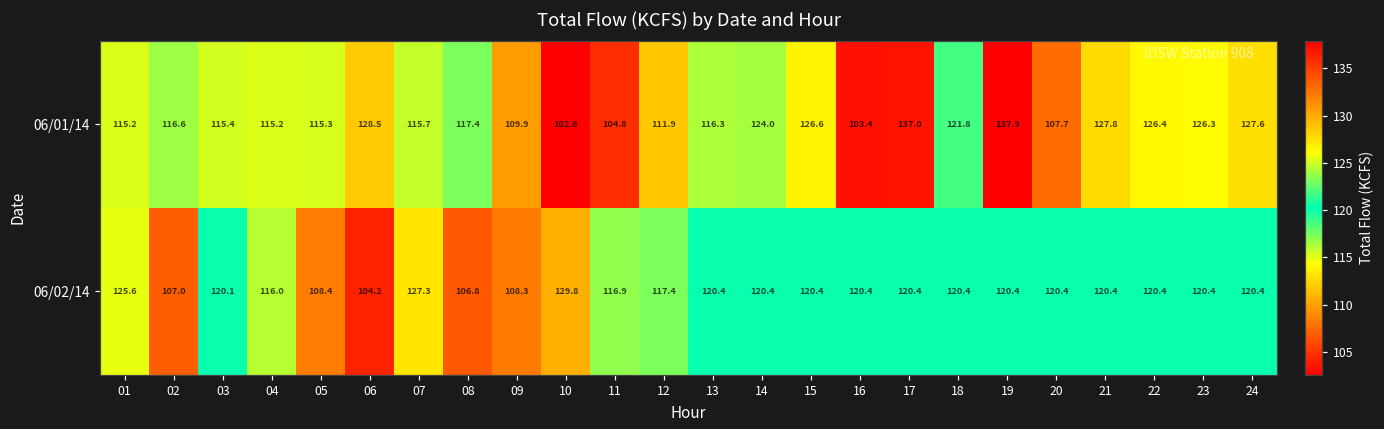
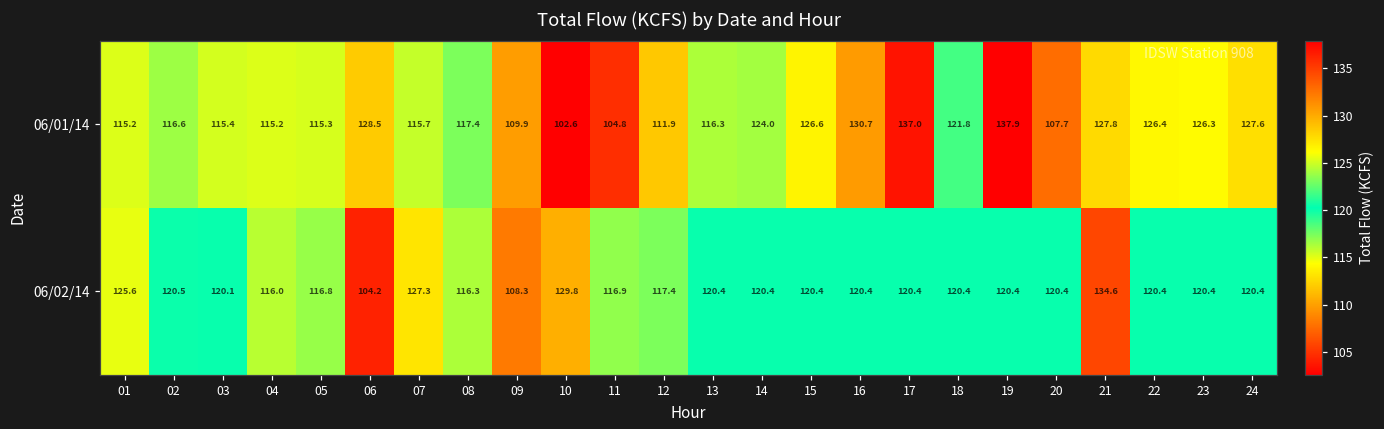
06/01/14, 16: 103.4 -> 130.7
06/02/14, 02: 107.0 -> 120.5
06/02/14, 05: 108.4 -> 116.8
06/02/14, 08: 106.8 -> 116.3
06/02/14, 21: 120.4 -> 134.6
